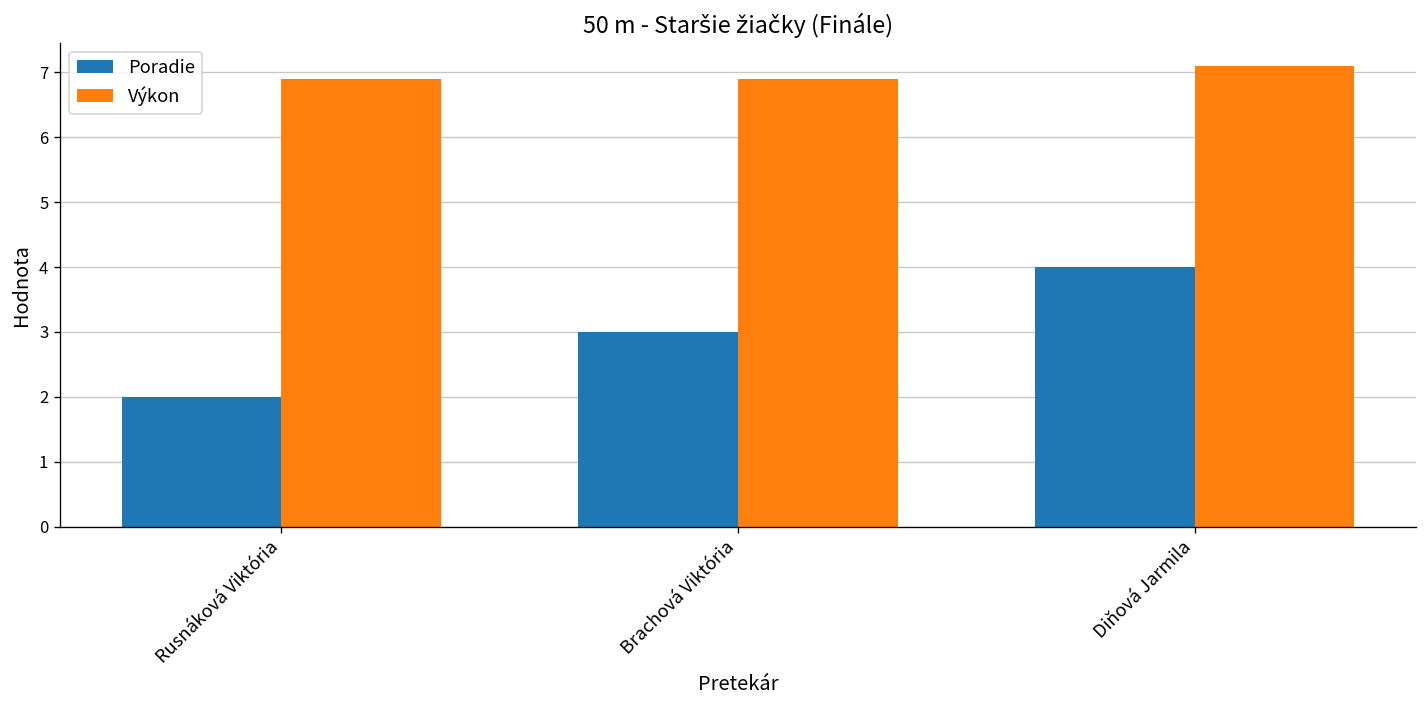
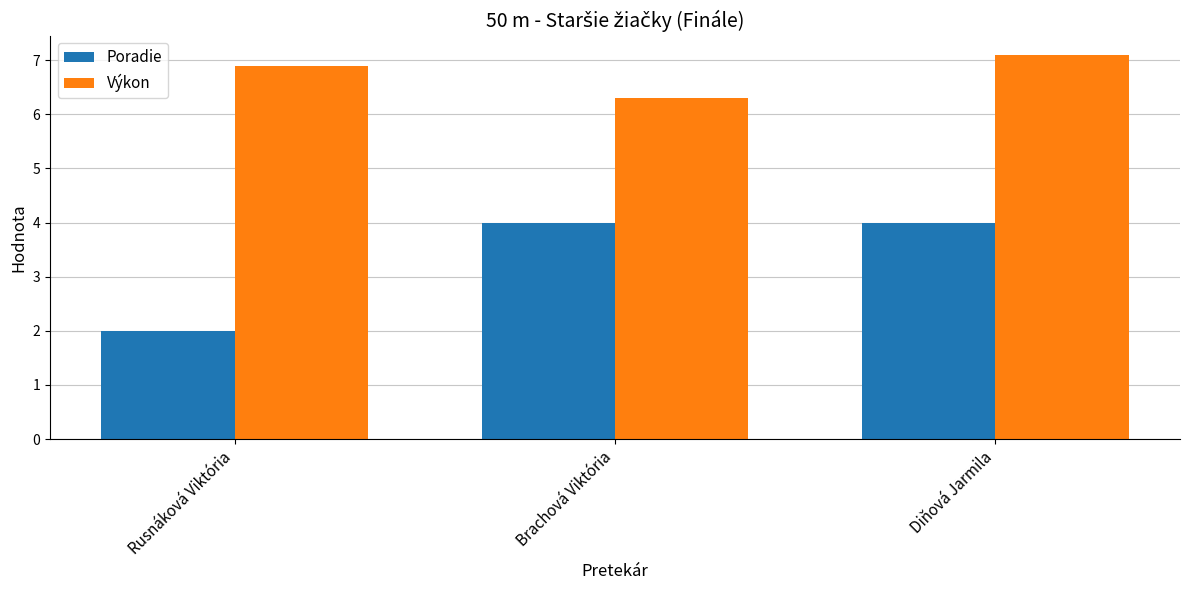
Poradie, Brachová Viktória: 3 -> 4
Výkon, Brachová Viktória: 6.9 -> 6.3
